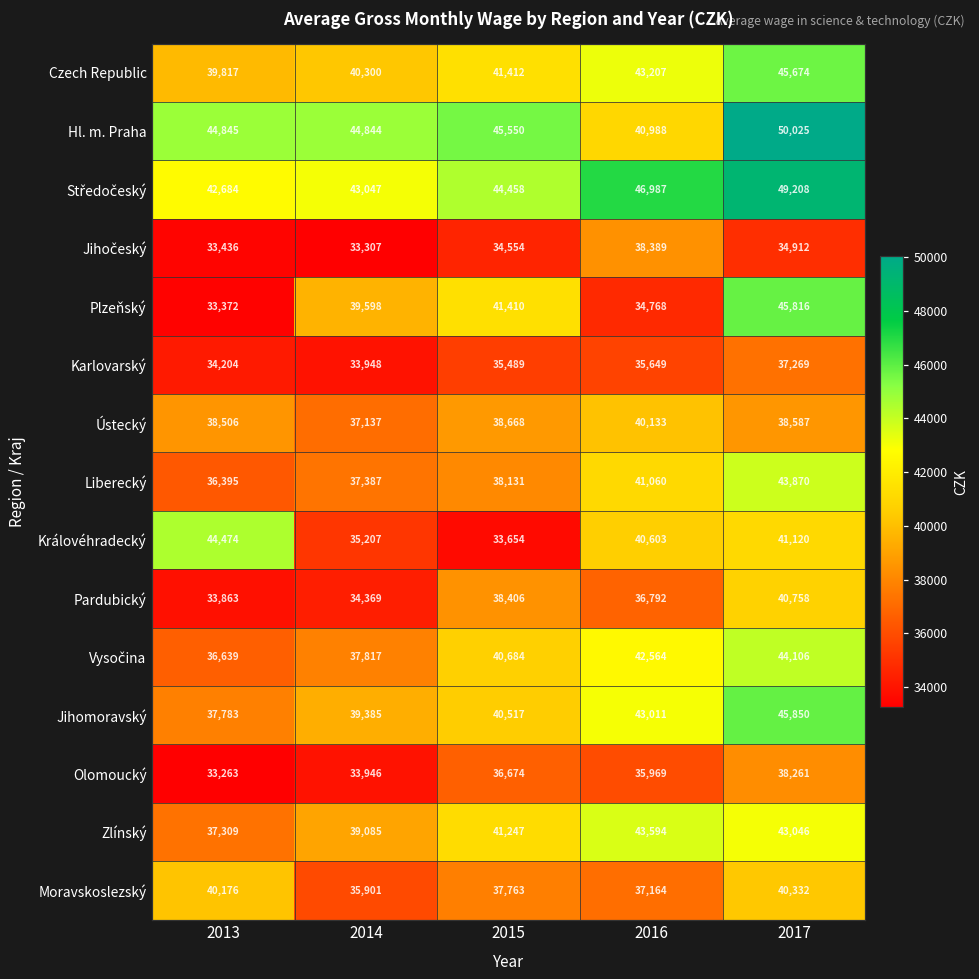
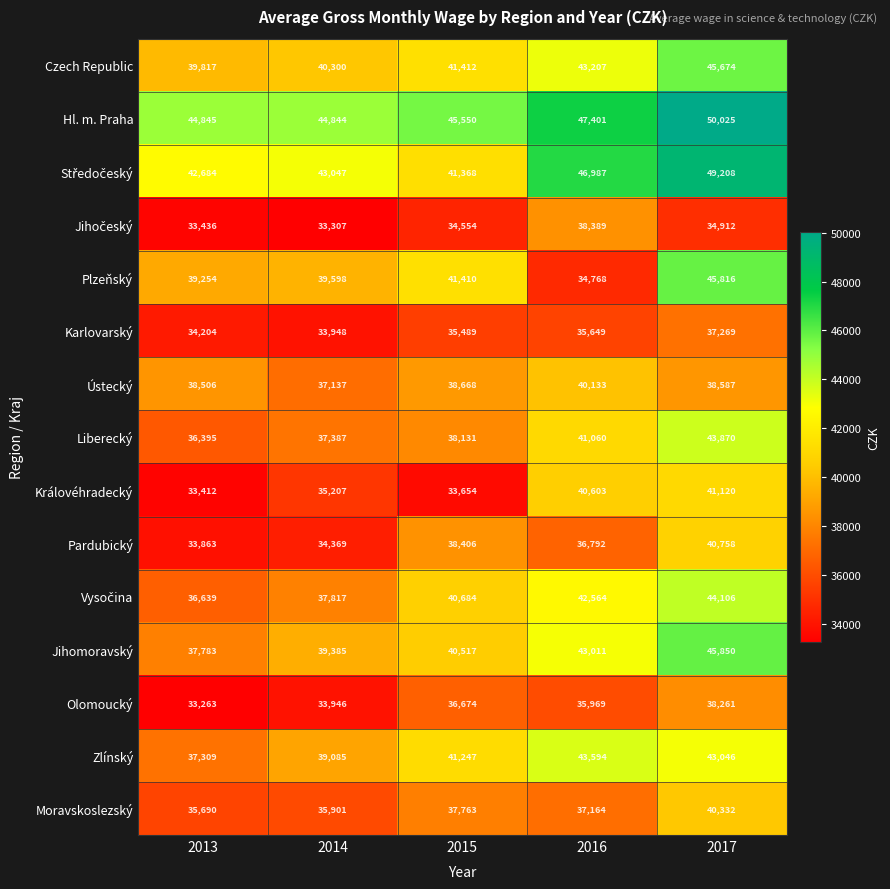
Hl. m. Praha, 2016: 40,988 -> 47,401
Středočeský, 2015: 44,458 -> 41,368
Plzeňský, 2013: 33,372 -> 39,254
Královéhradecký, 2013: 44,474 -> 33,412
Moravskoslezský, 2013: 40,176 -> 35,690
